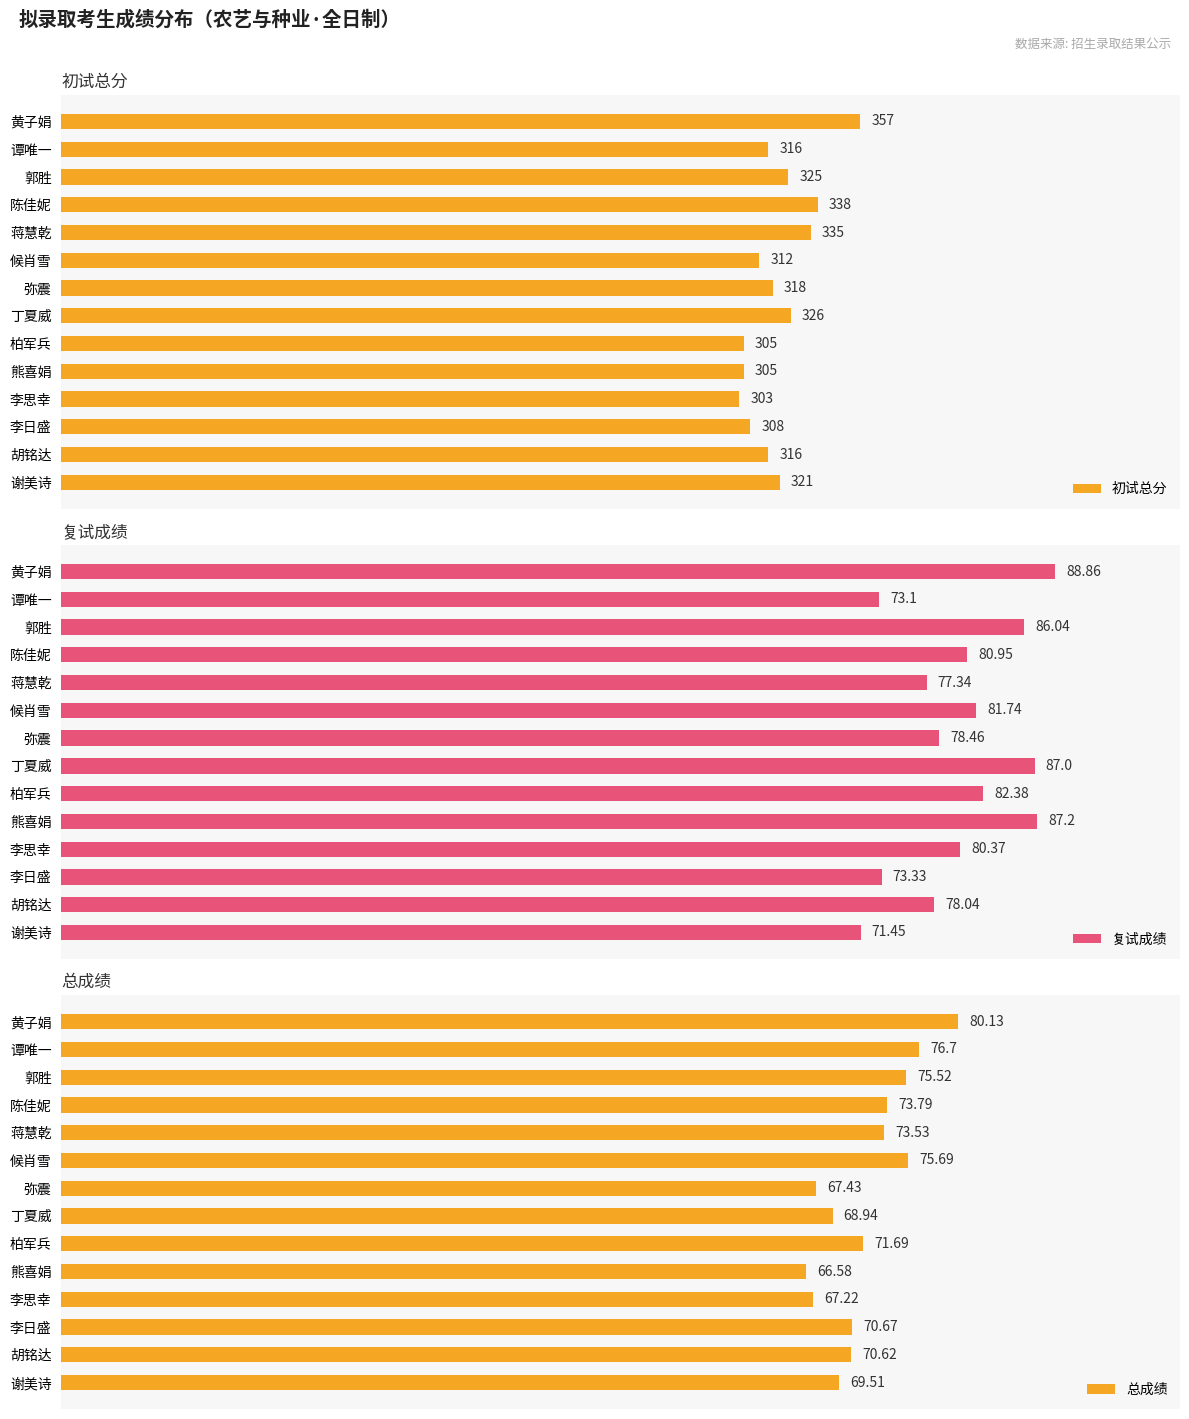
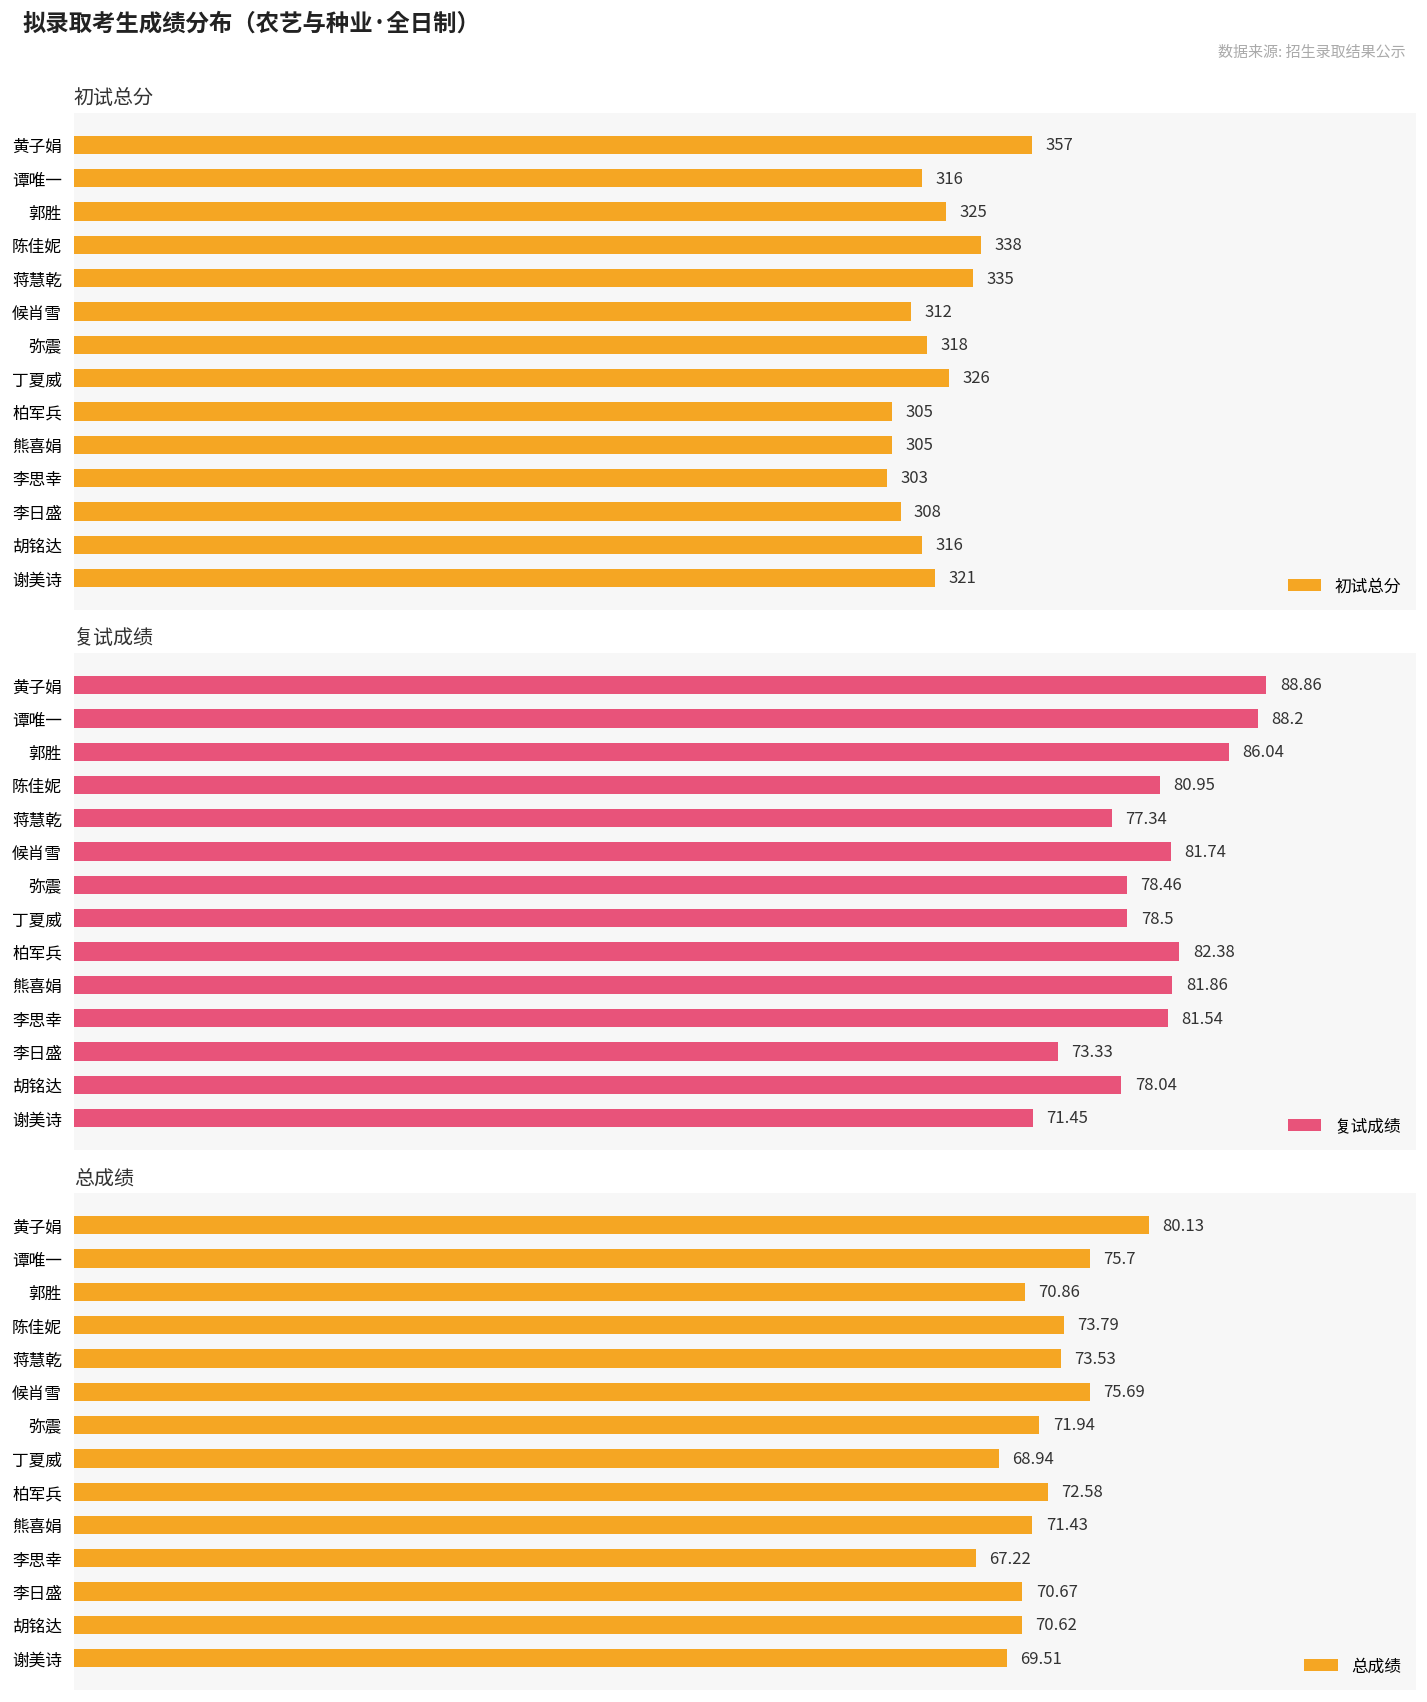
复试成绩, 谭唯一: 73.1 -> 88.2
复试成绩, 丁夏威: 87.0 -> 78.5
复试成绩, 熊喜娟: 87.2 -> 81.86
复试成绩, 李思幸: 80.37 -> 81.54
总成绩, 谭唯一: 76.7 -> 75.7
总成绩, 郭胜: 75.52 -> 70.86
总成绩, 弥震: 67.43 -> 71.94
总成绩, 柏军兵: 71.69 -> 72.58
总成绩, 熊喜娟: 66.58 -> 71.43
